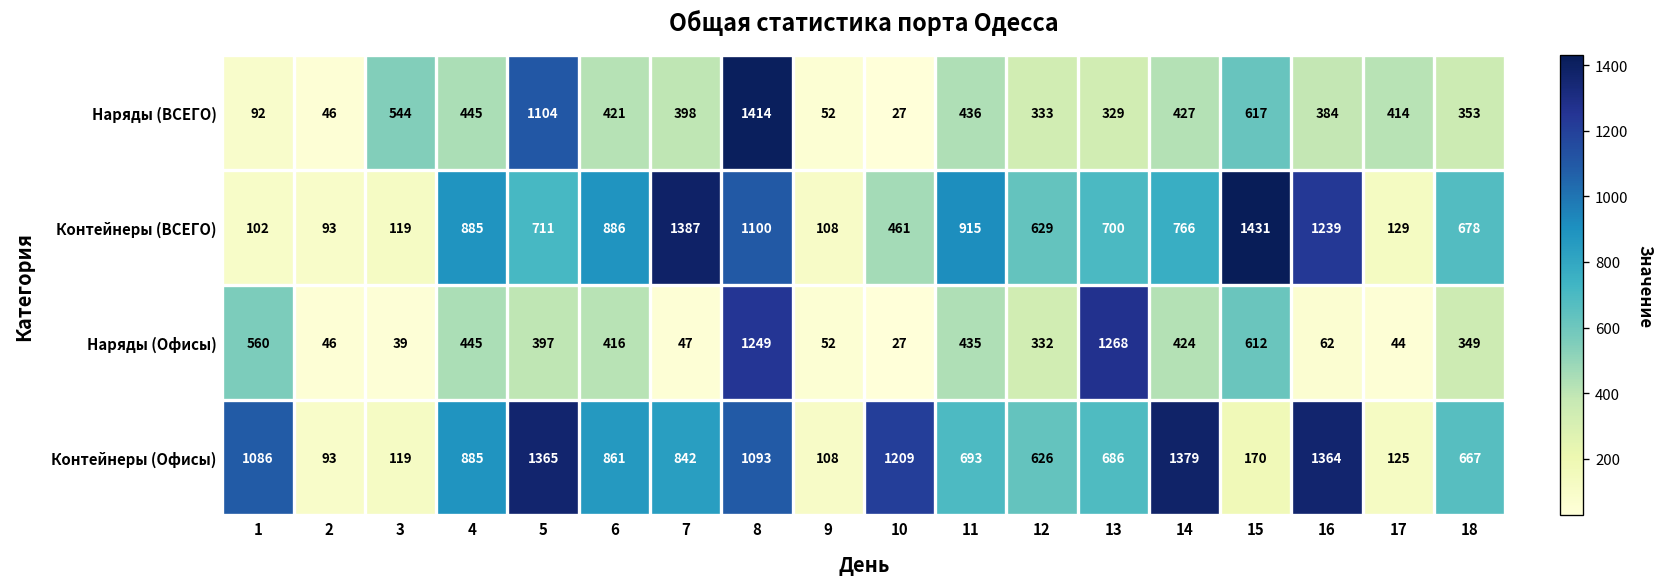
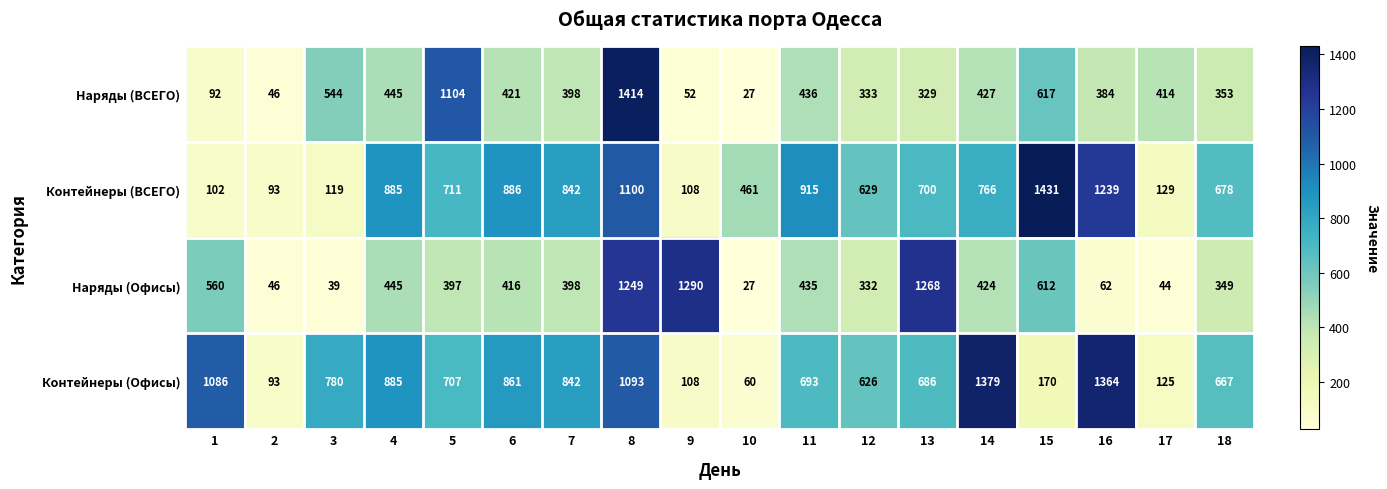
Контейнеры (ВСЕГО), 7: 1387 -> 842
Наряды (Офисы), 7: 47 -> 398
Наряды (Офисы), 9: 52 -> 1290
Контейнеры (Офисы), 3: 119 -> 780
Контейнеры (Офисы), 5: 1365 -> 707
Контейнеры (Офисы), 10: 1209 -> 60
